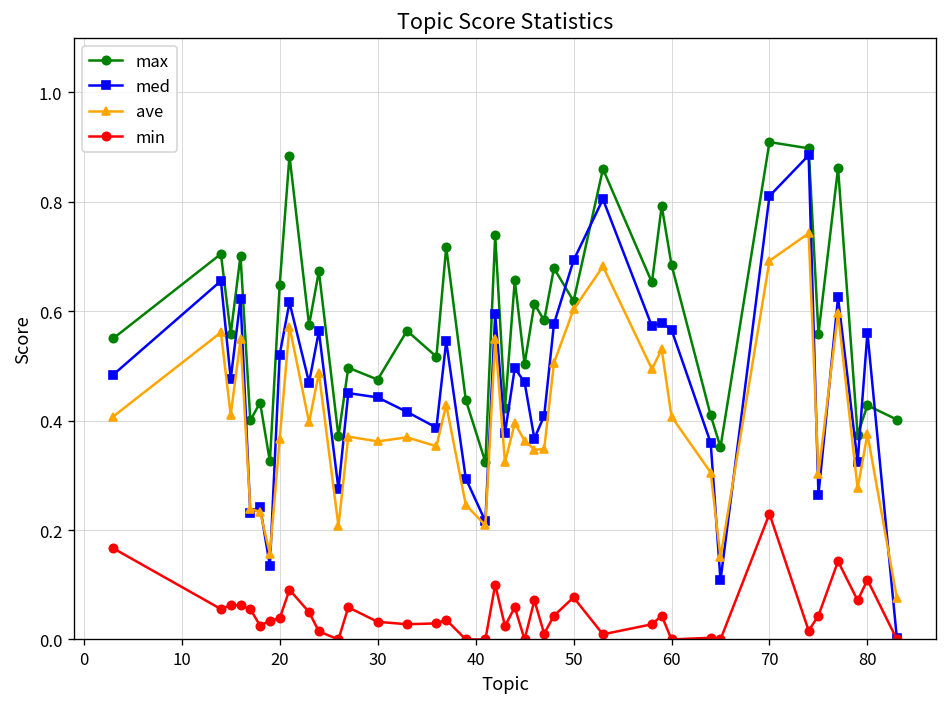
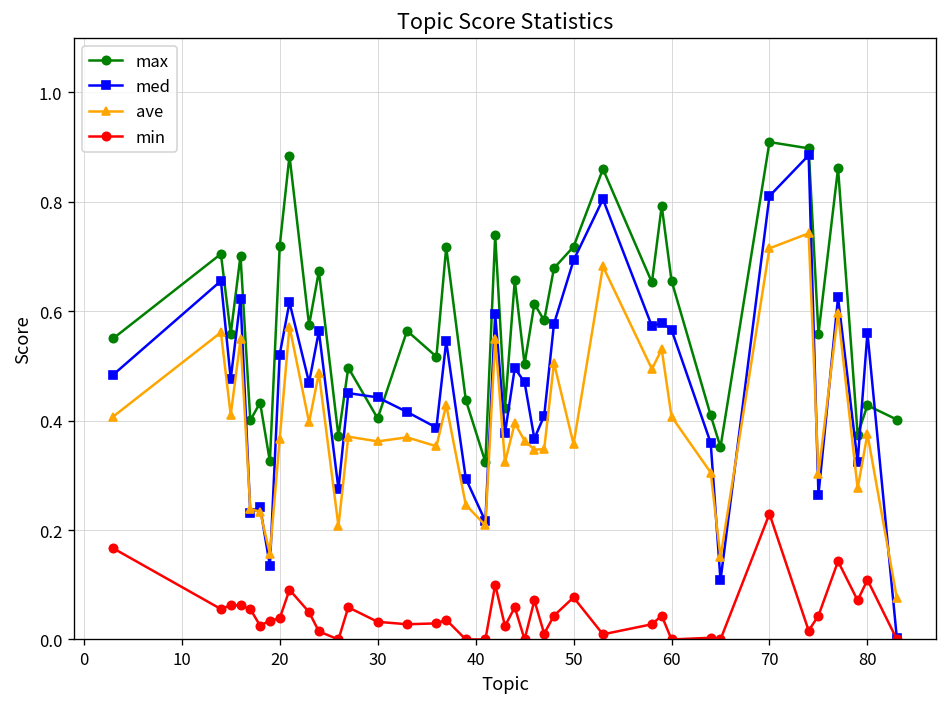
max, 20: 0.65 -> 0.72
max, 30: 0.48 -> 0.40
max, 50: 0.62 -> 0.72
ave, 50: 0.60 -> 0.36
max, 60: 0.69 -> 0.66
ave, 70: 0.69 -> 0.72
